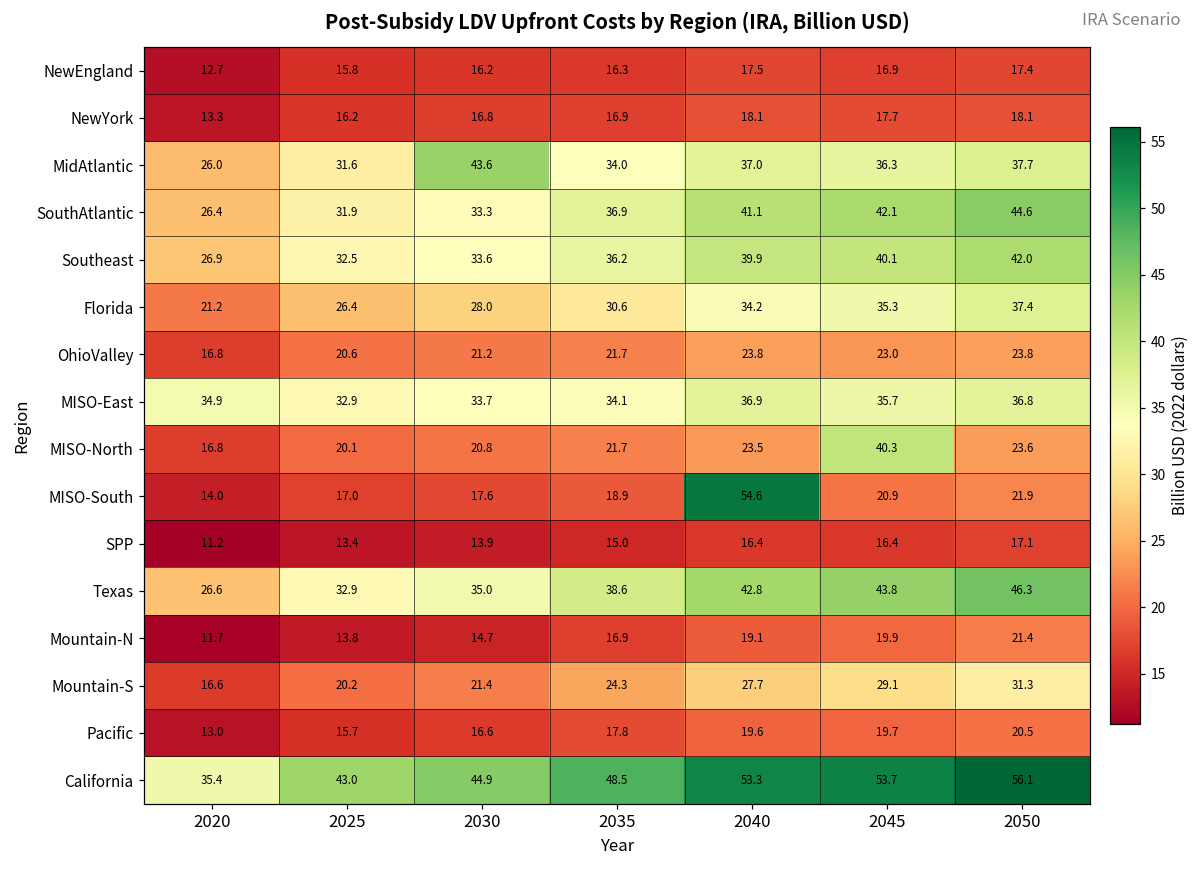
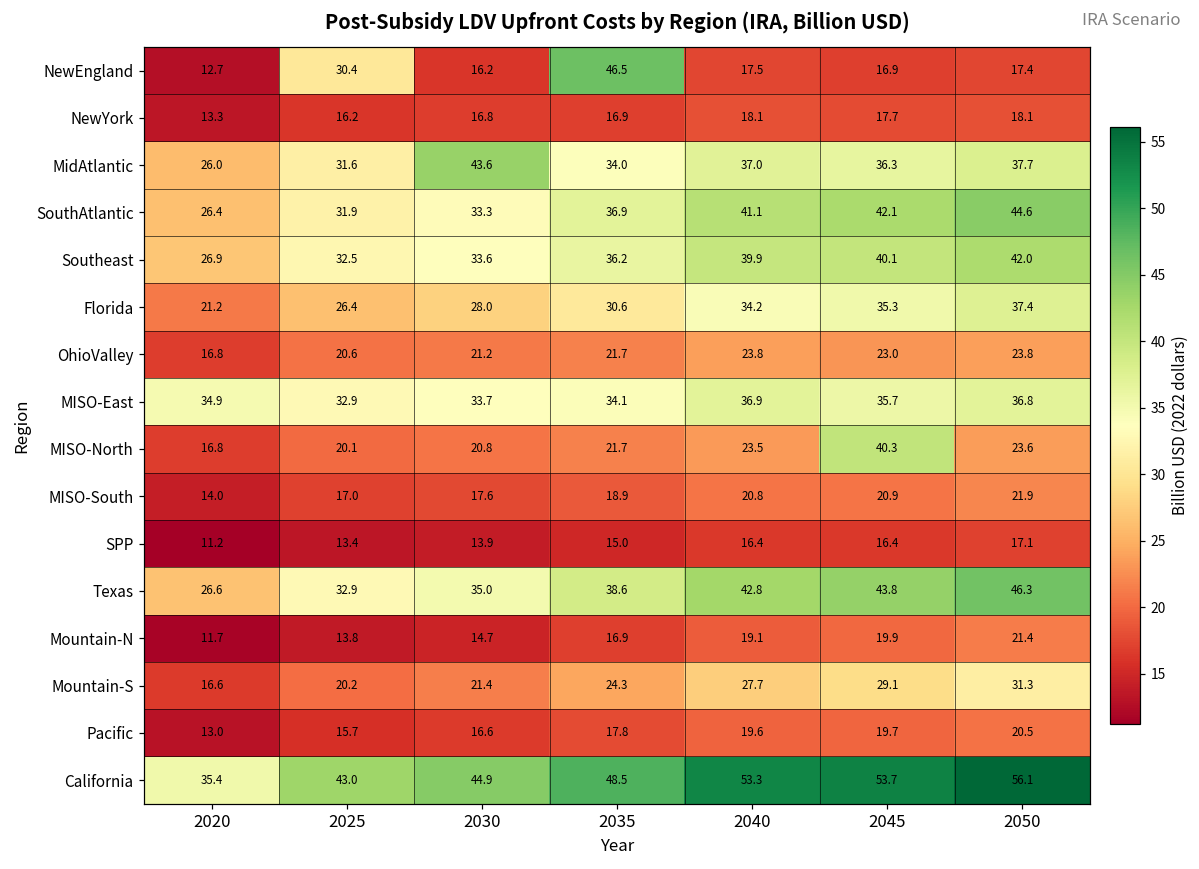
NewEngland, 2025: 15.8 -> 30.4
NewEngland, 2035: 16.3 -> 46.5
MISO-South, 2040: 54.6 -> 20.8
